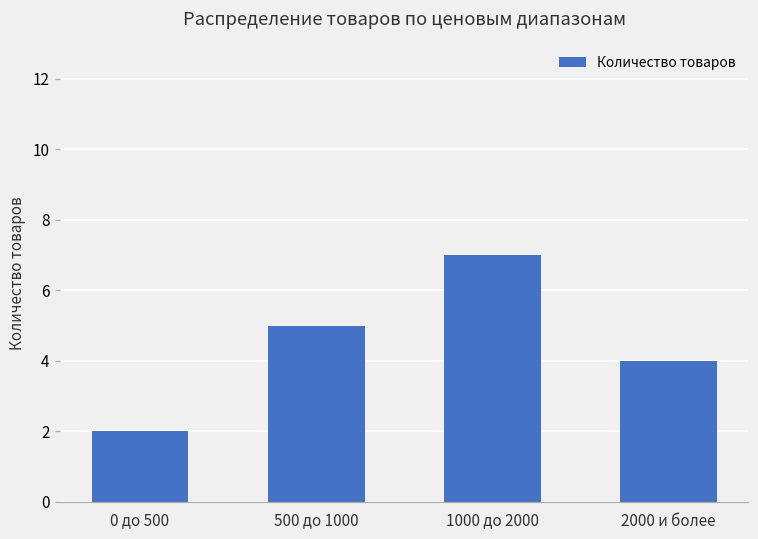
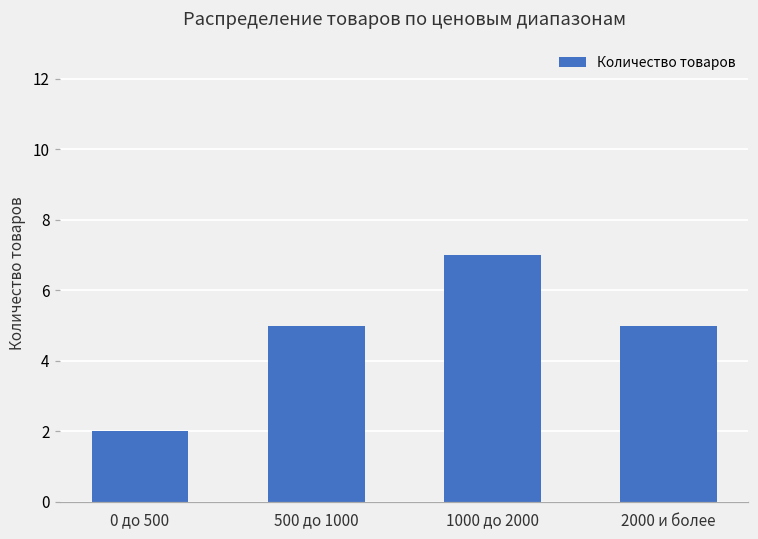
2000 и более: 4 -> 5
